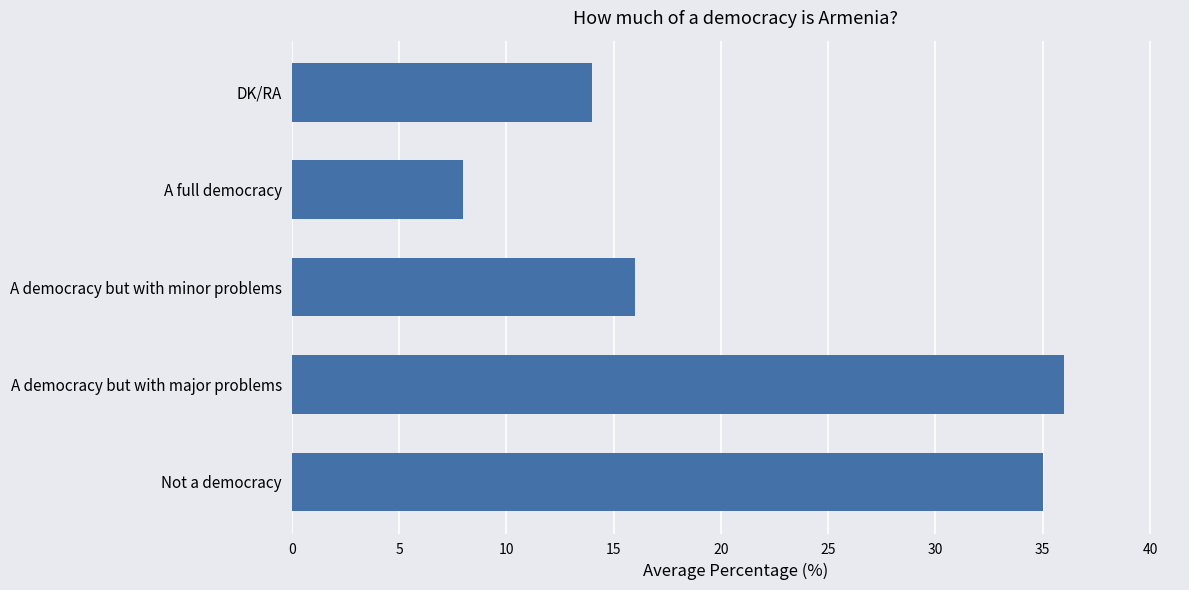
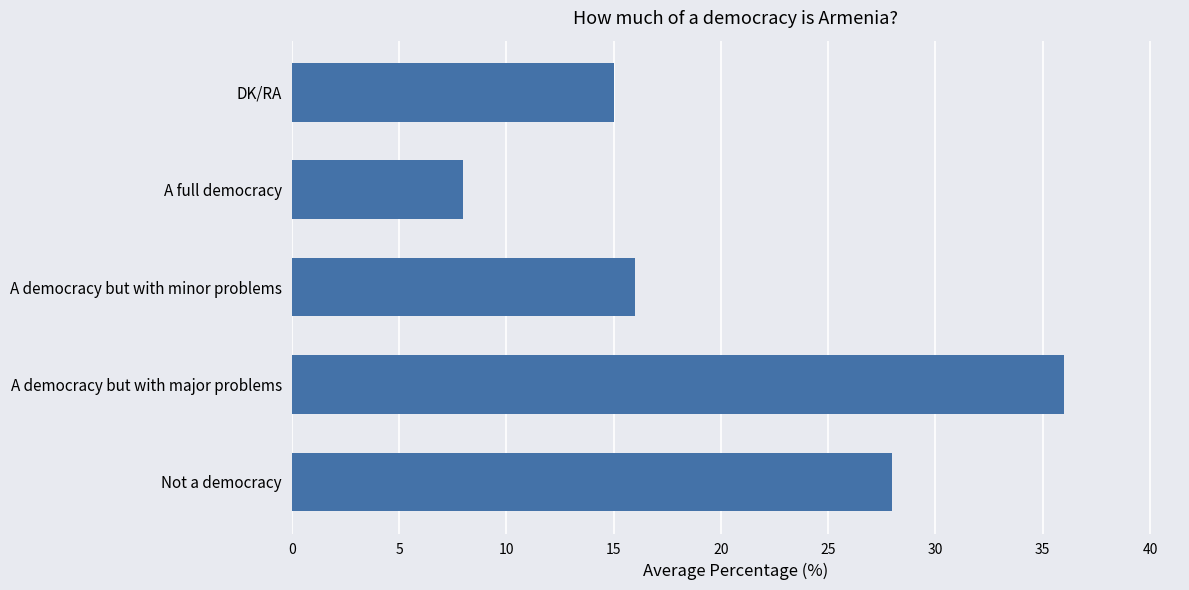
DK/RA: 14 -> 15
Not a democracy: 35 -> 28
